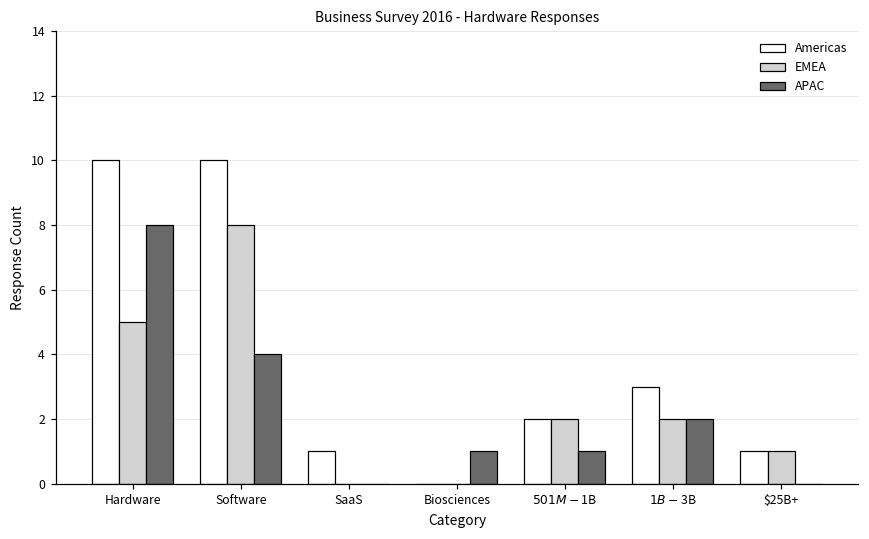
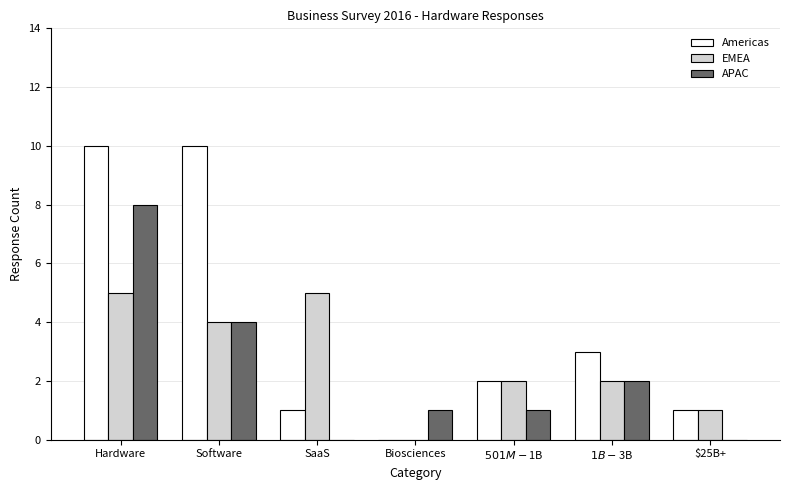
EMEA, Software: 8 -> 4
EMEA, SaaS: 0 -> 5
